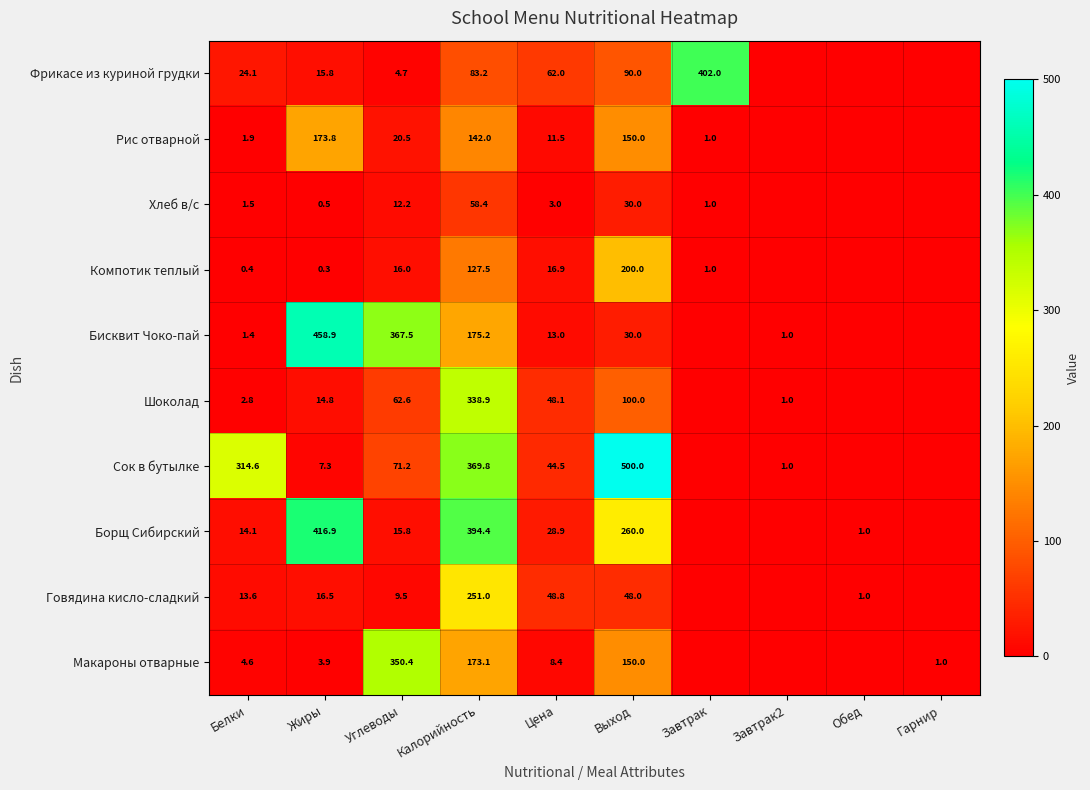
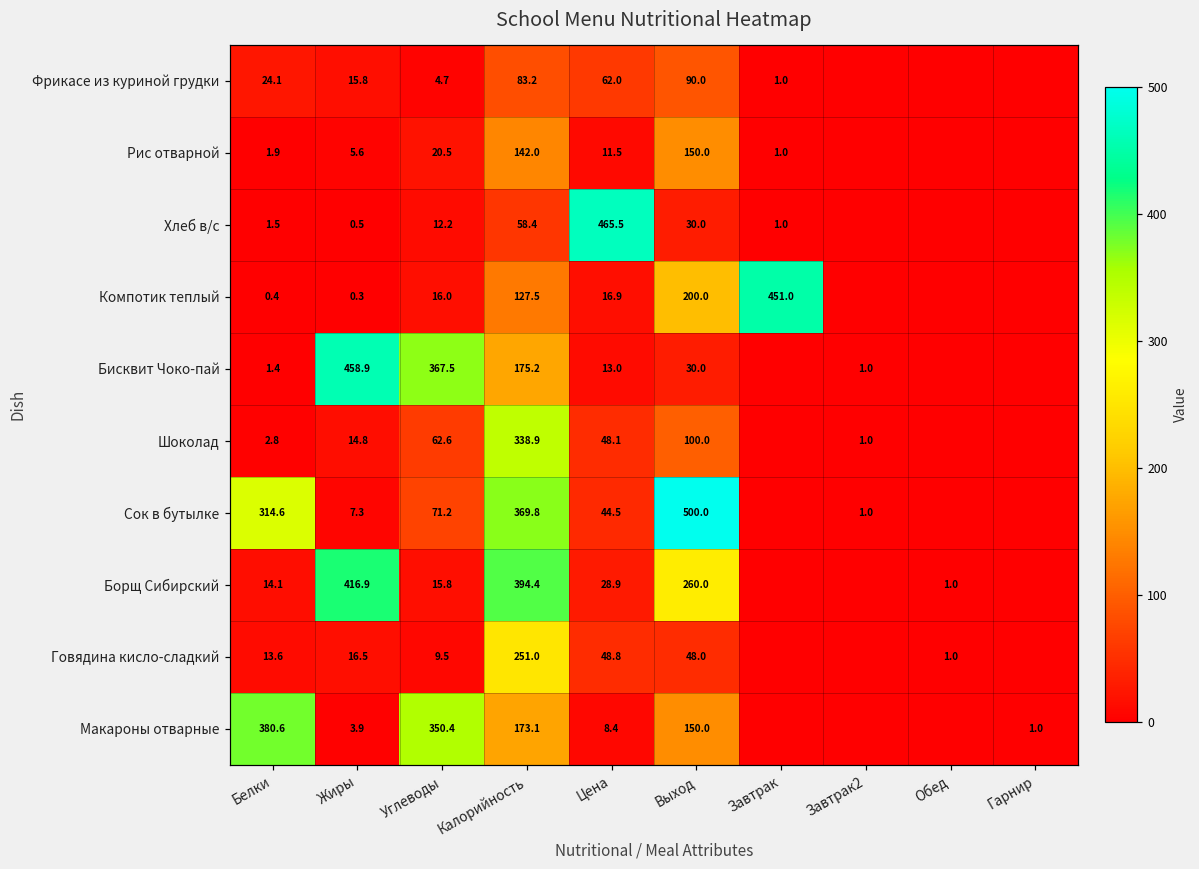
Фрикасе из куриной грудки, Завтрак: 402.0 -> 1.0
Рис отварной, Жиры: 173.8 -> 5.6
Хлеб в/с, Цена: 3.0 -> 465.5
Компотик теплый, Завтрак: 1.0 -> 451.0
Макароны отварные, Белки: 4.6 -> 380.6
